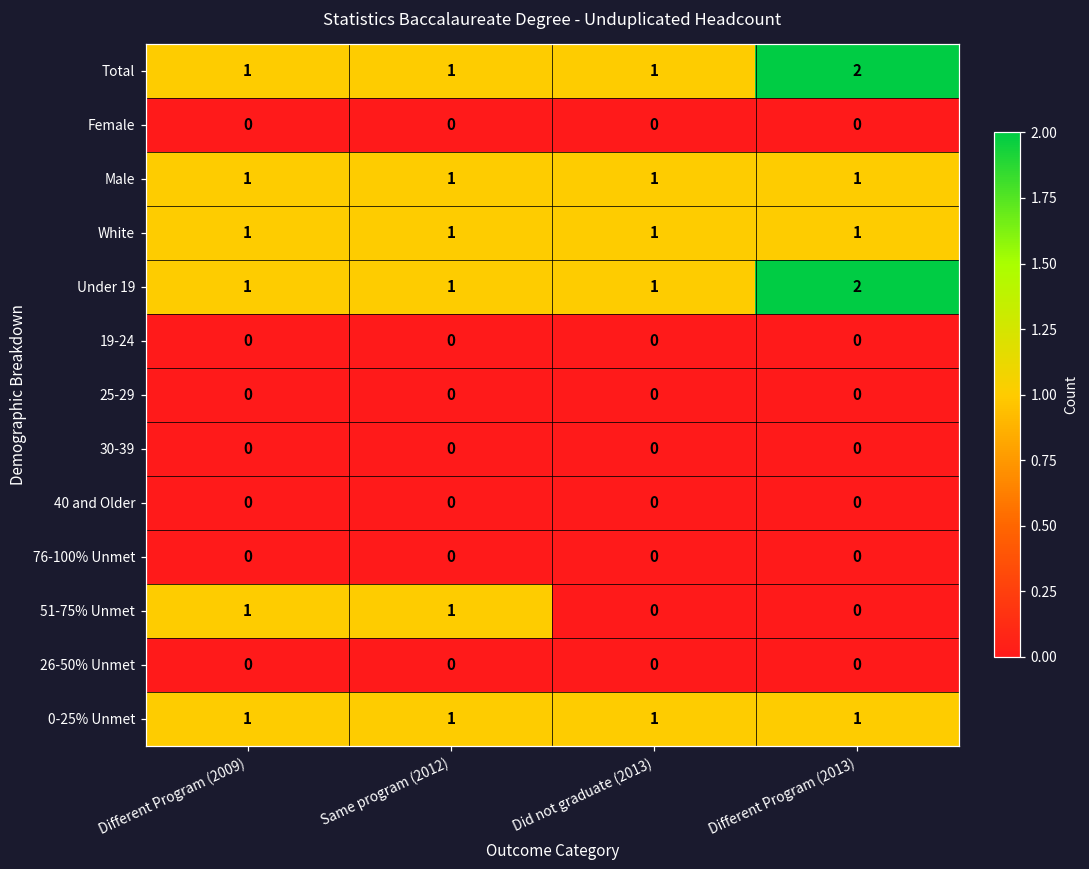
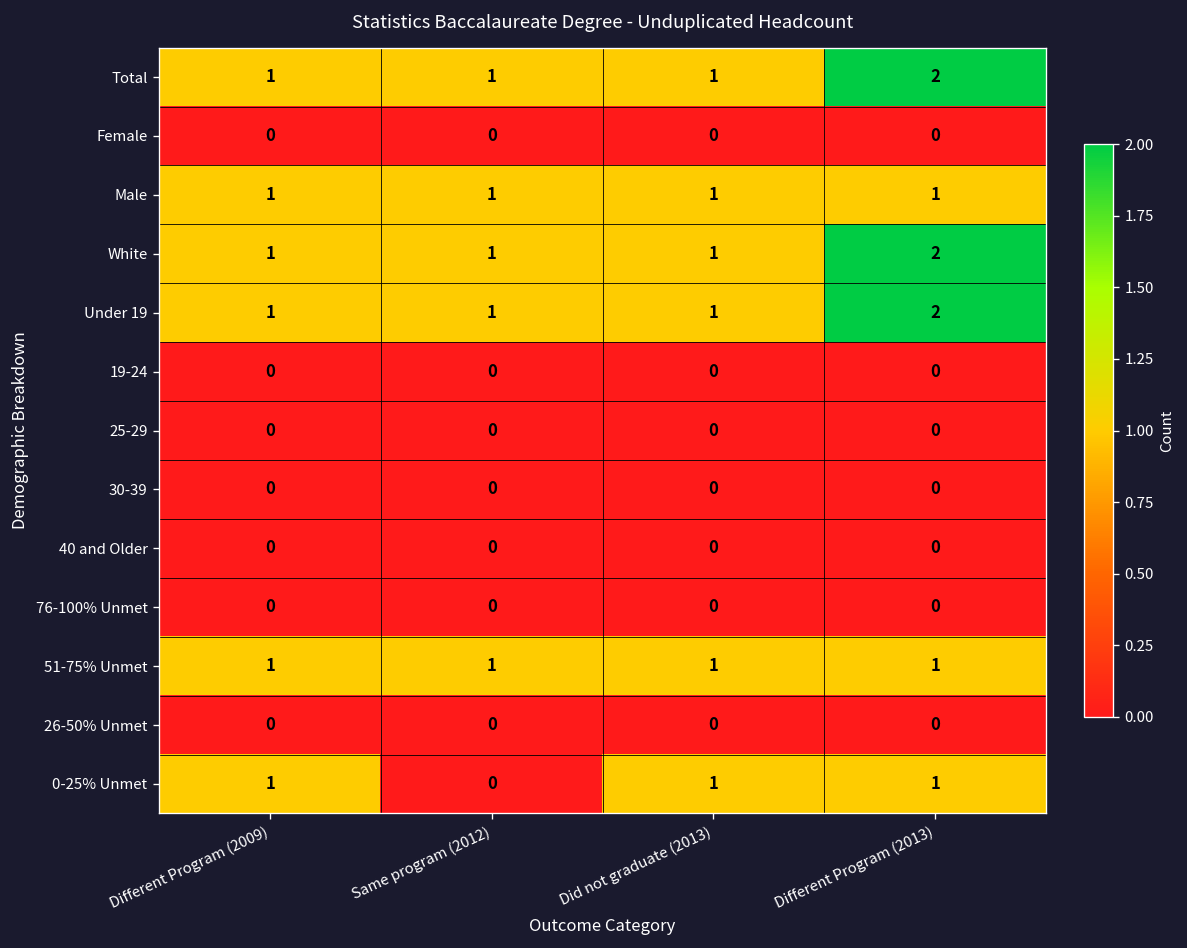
White, Different Program (2013): 1 -> 2
51-75% Unmet, Did not graduate (2013): 0 -> 1
51-75% Unmet, Different Program (2013): 0 -> 1
0-25% Unmet, Same program (2012): 1 -> 0
